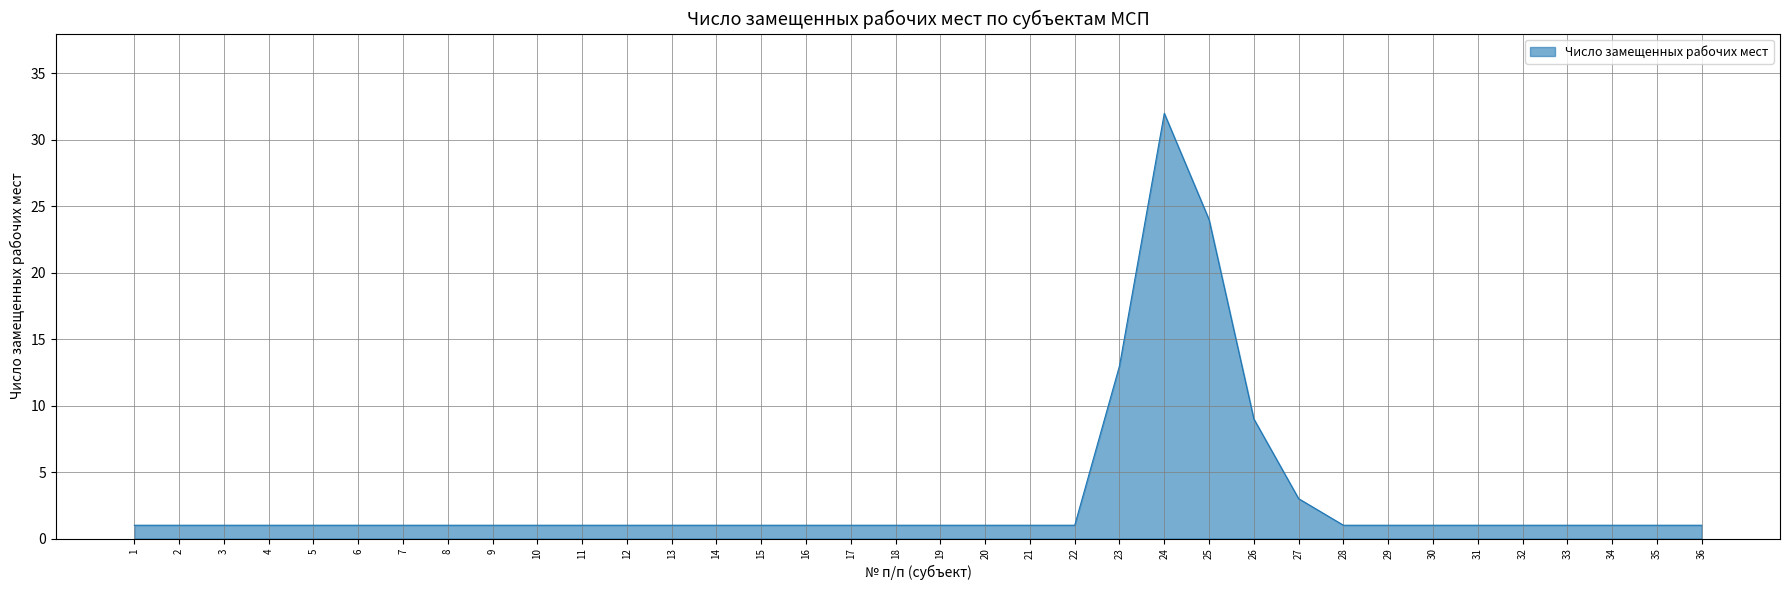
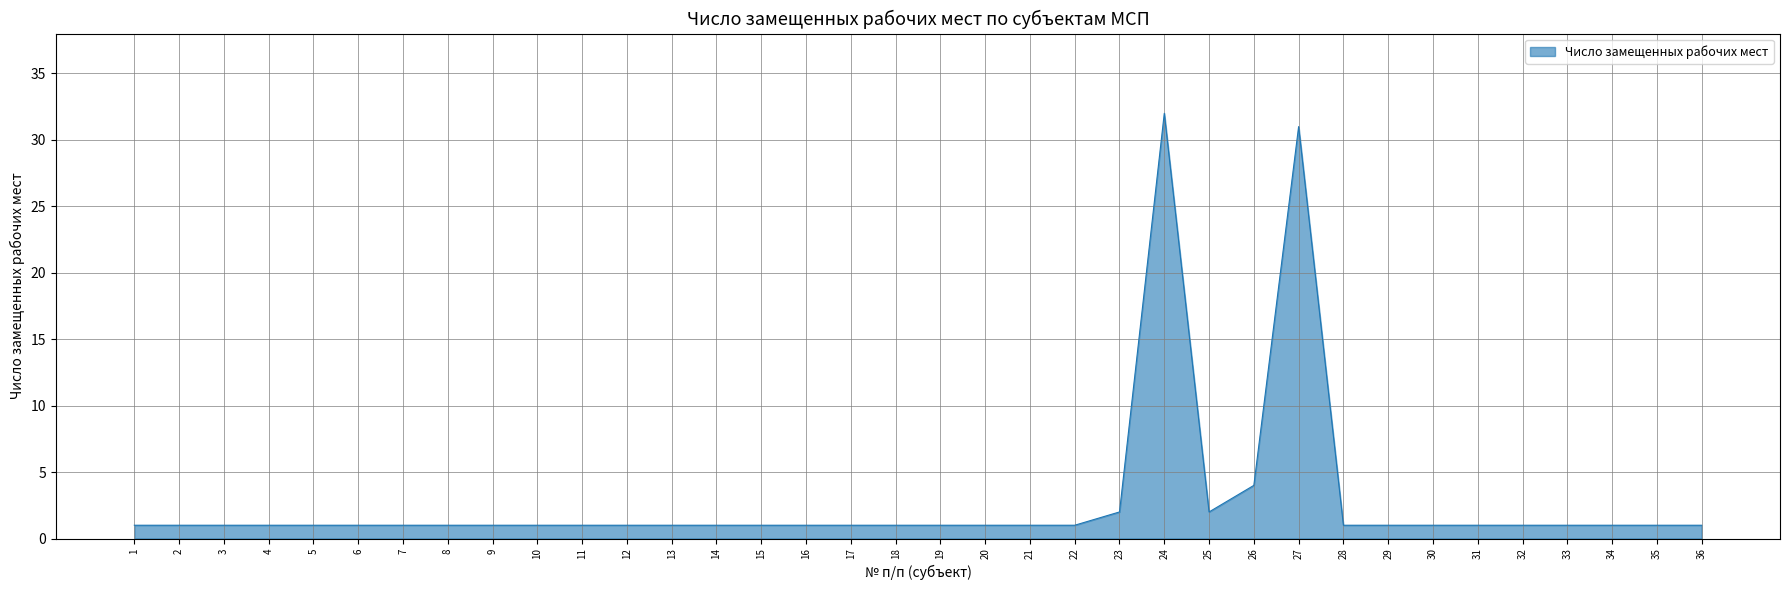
23: 13 -> 2
25: 24 -> 2
26: 9 -> 4
27: 3 -> 31
